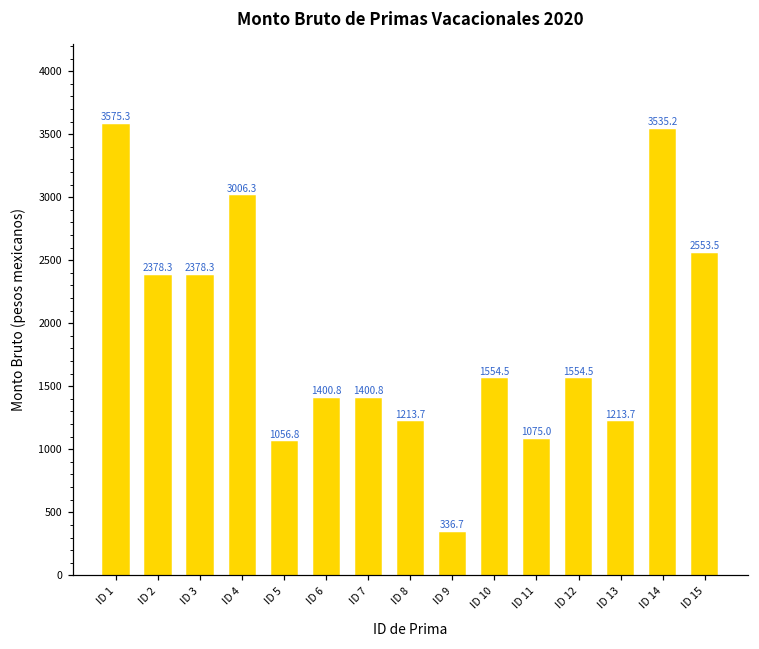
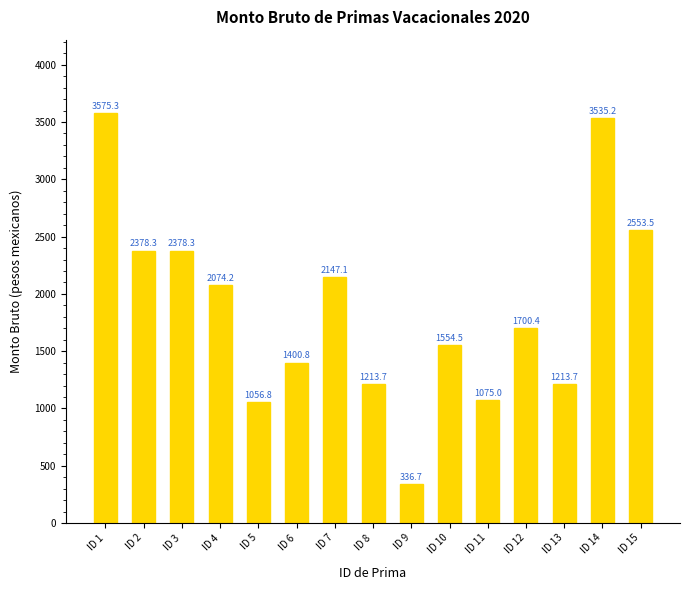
ID 4: 3006.3 -> 2074.2
ID 7: 1400.8 -> 2147.1
ID 12: 1554.5 -> 1700.4
